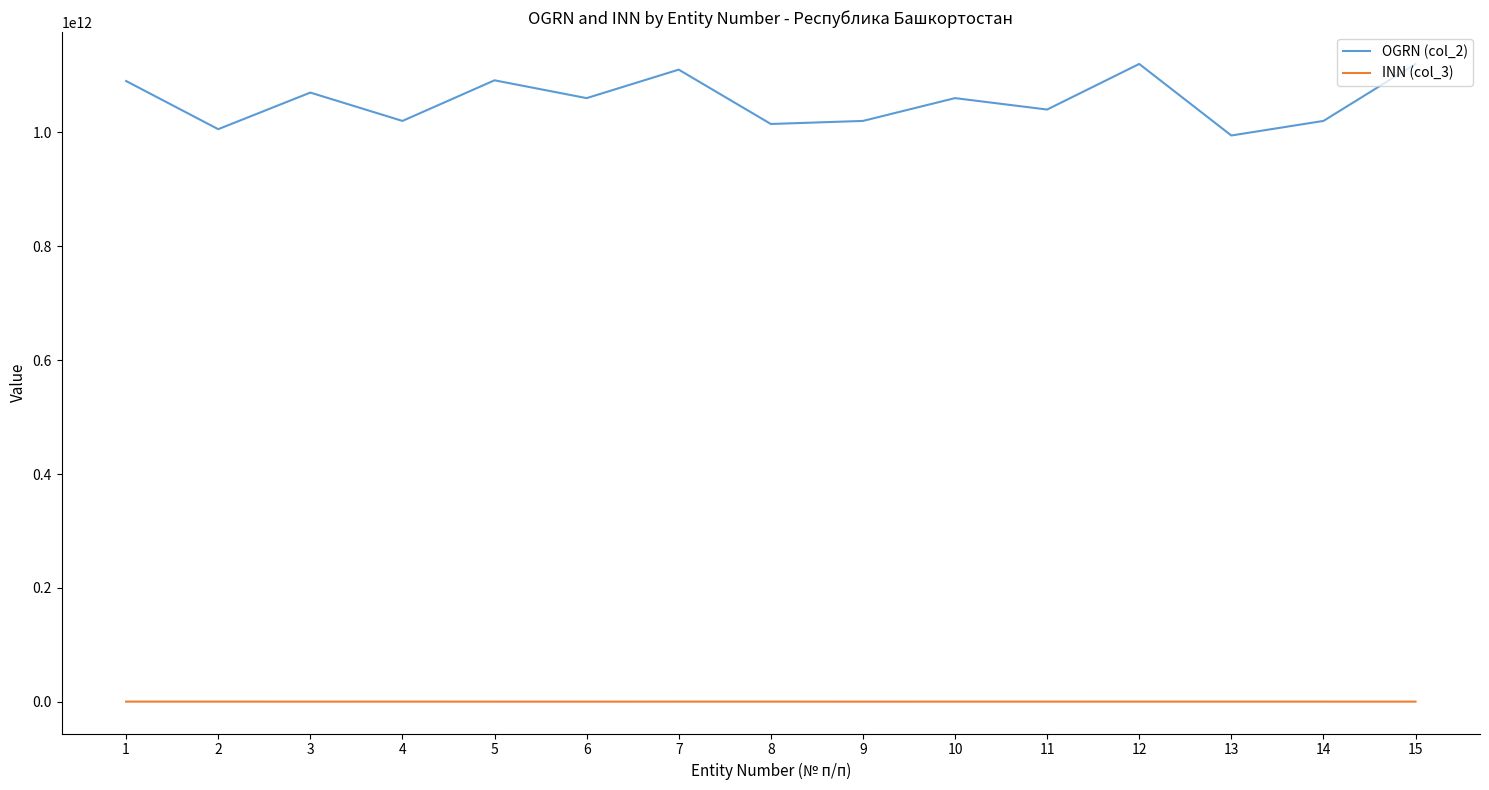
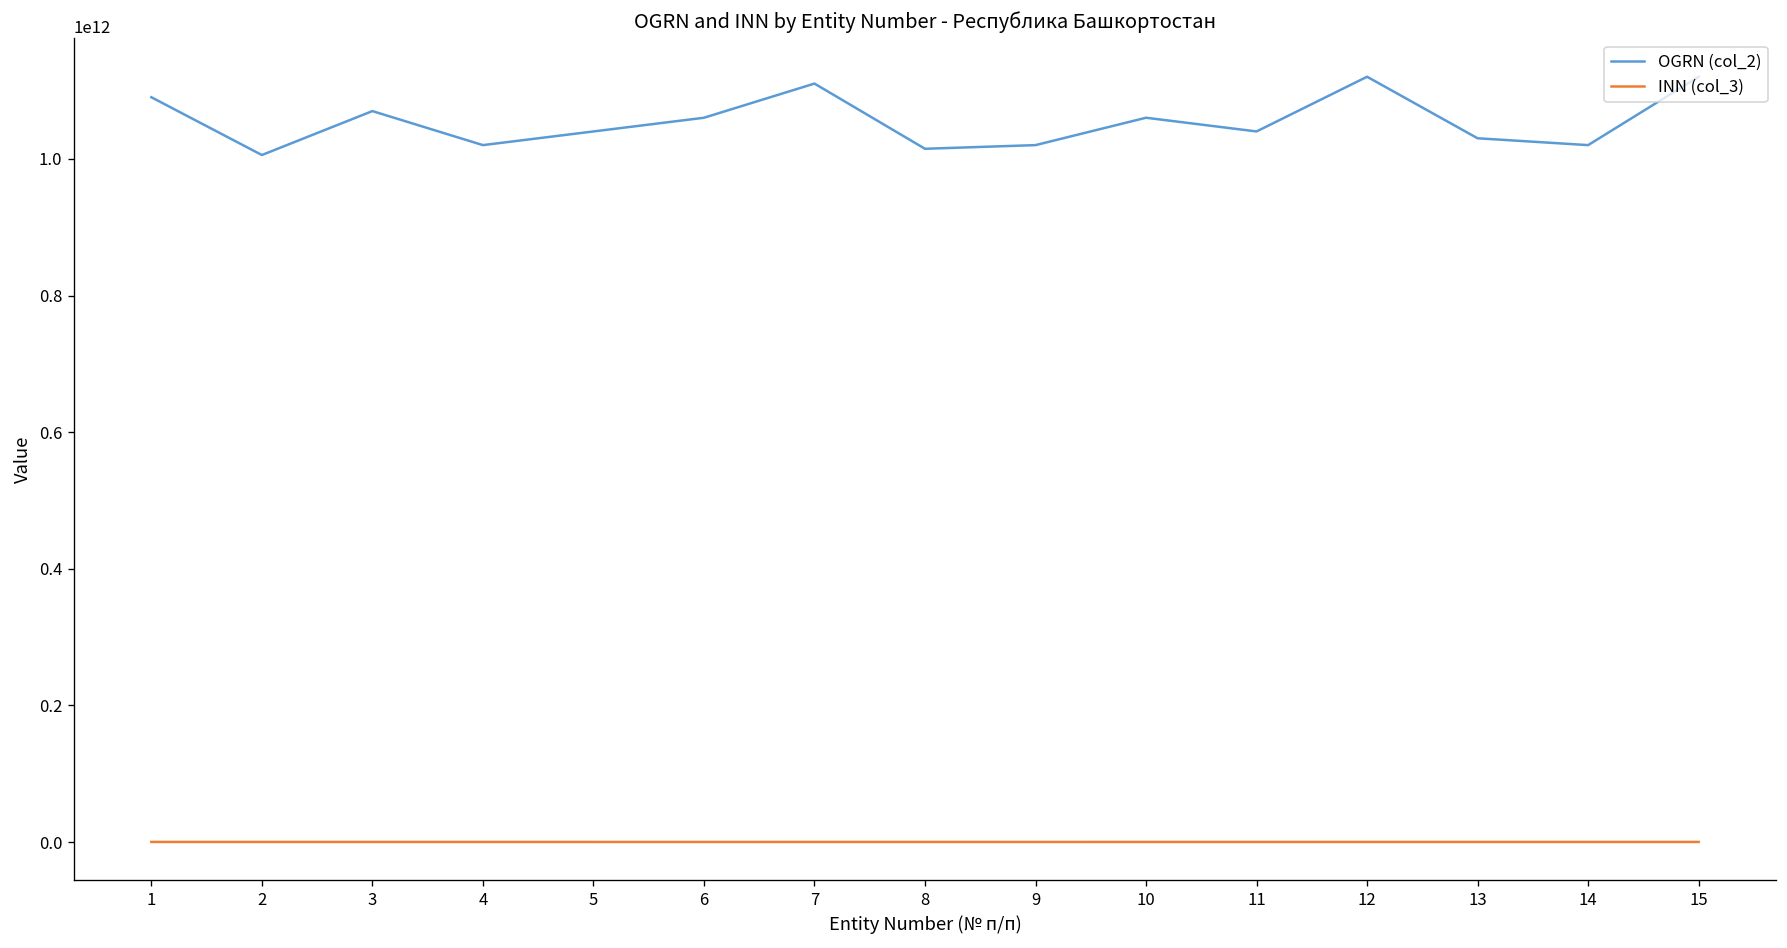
OGRN (col_2), 5: 1090000000000 -> 1040000000000
OGRN (col_2), 13: 990000000000 -> 1030000000000
